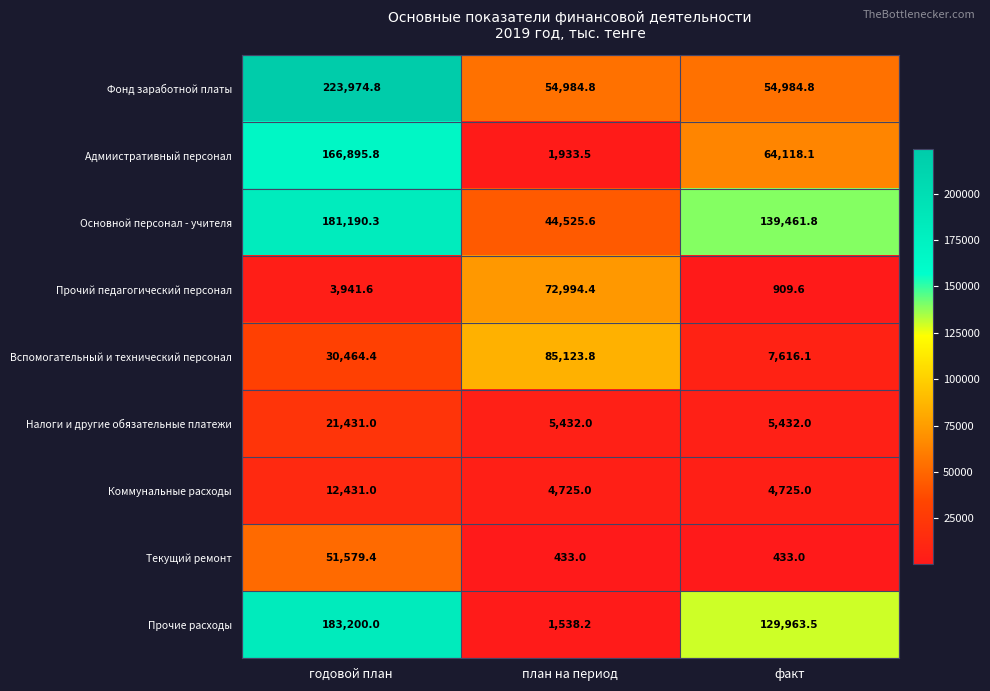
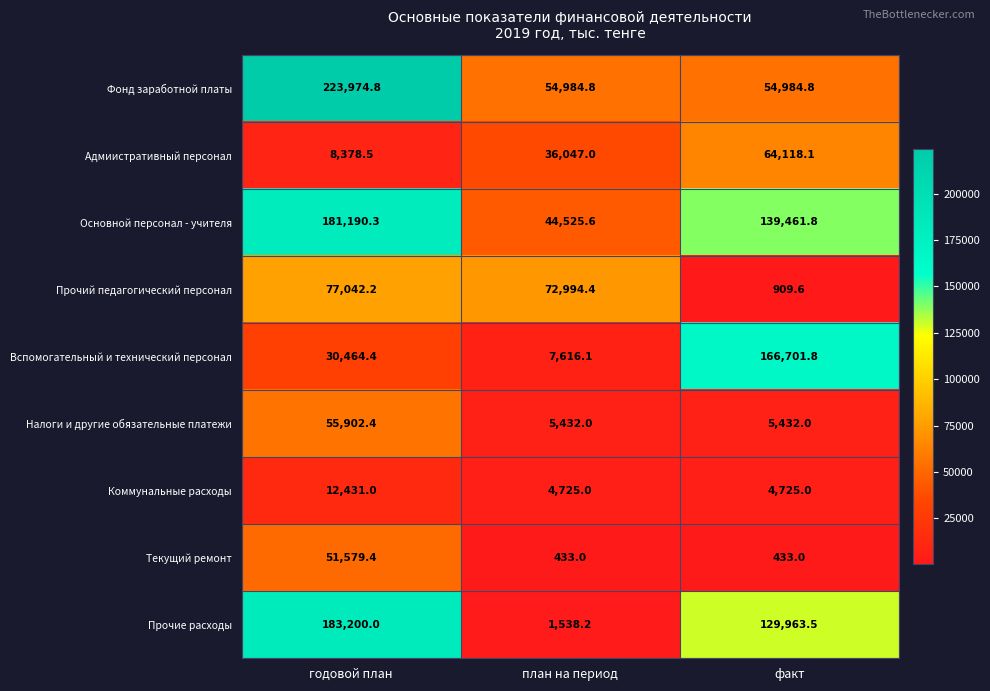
Адмиистративный персонал, годовой план: 166,895.8 -> 8,378.5
Адмиистративный персонал, план на период: 1,933.5 -> 36,047.0
Прочий педагогический персонал, годовой план: 3,941.6 -> 77,042.2
Вспомогательный и технический персонал, план на период: 85,123.8 -> 7,616.1
Вспомогательный и технический персонал, факт: 7,616.1 -> 166,701.8
Налоги и другие обязательные платежи, годовой план: 21,431.0 -> 55,902.4
